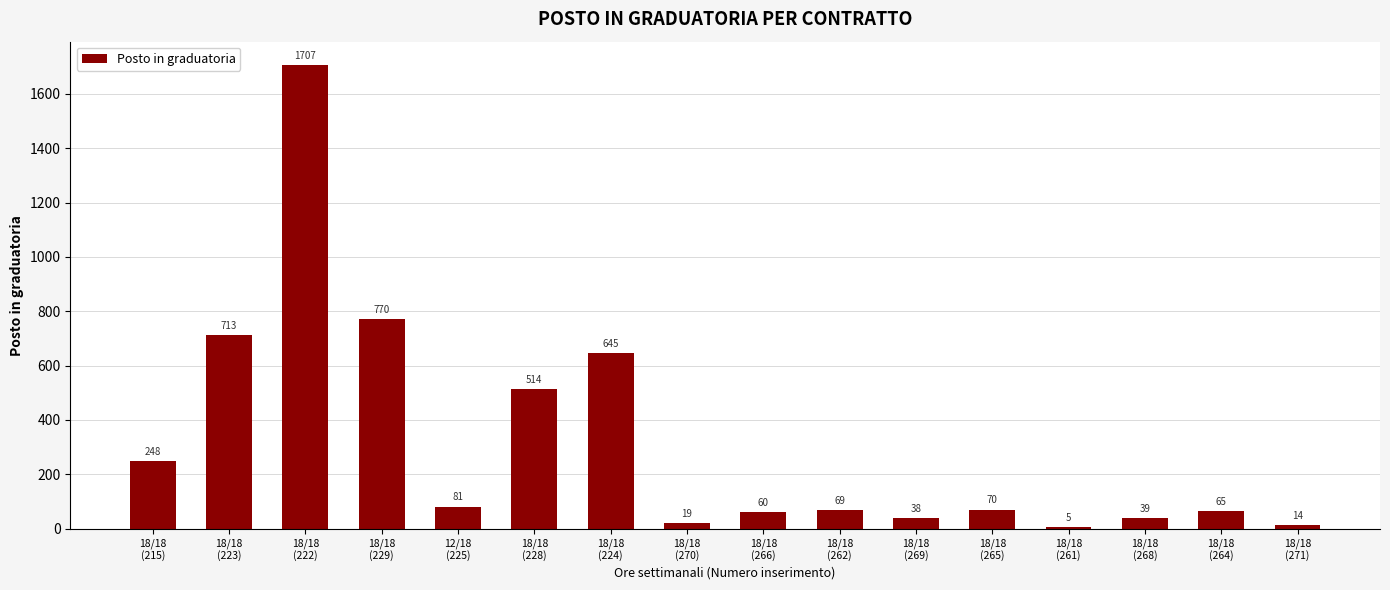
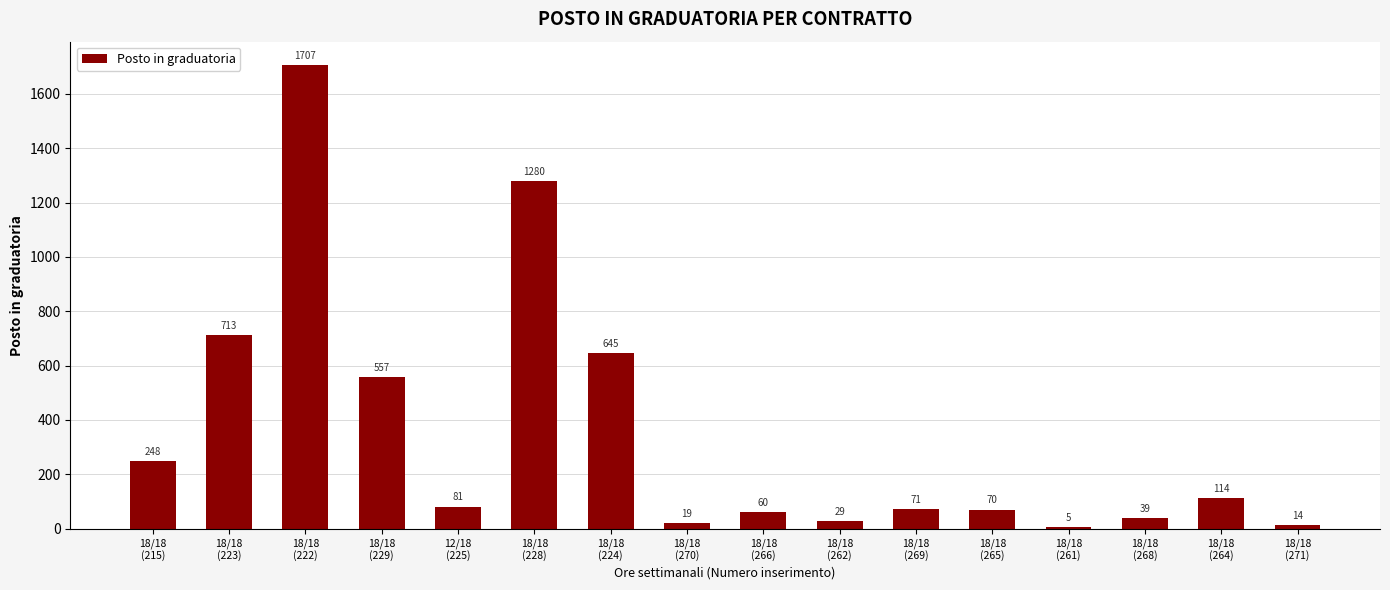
18/18 (229): 770 -> 557
18/18 (228): 514 -> 1280
18/18 (262): 69 -> 29
18/18 (269): 38 -> 71
18/18 (264): 65 -> 114
